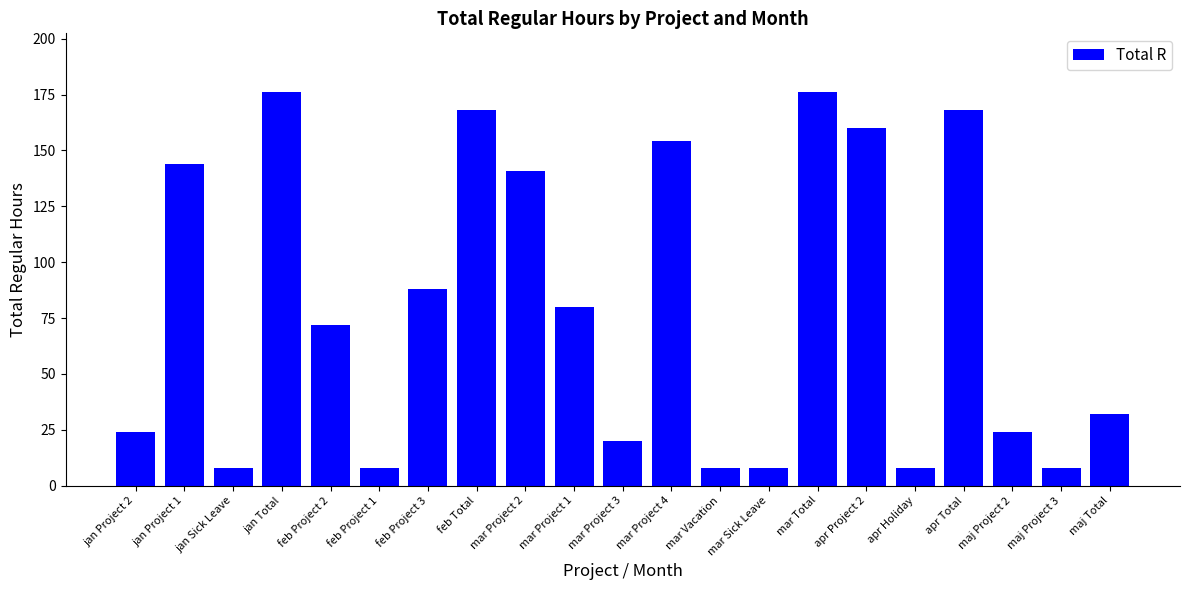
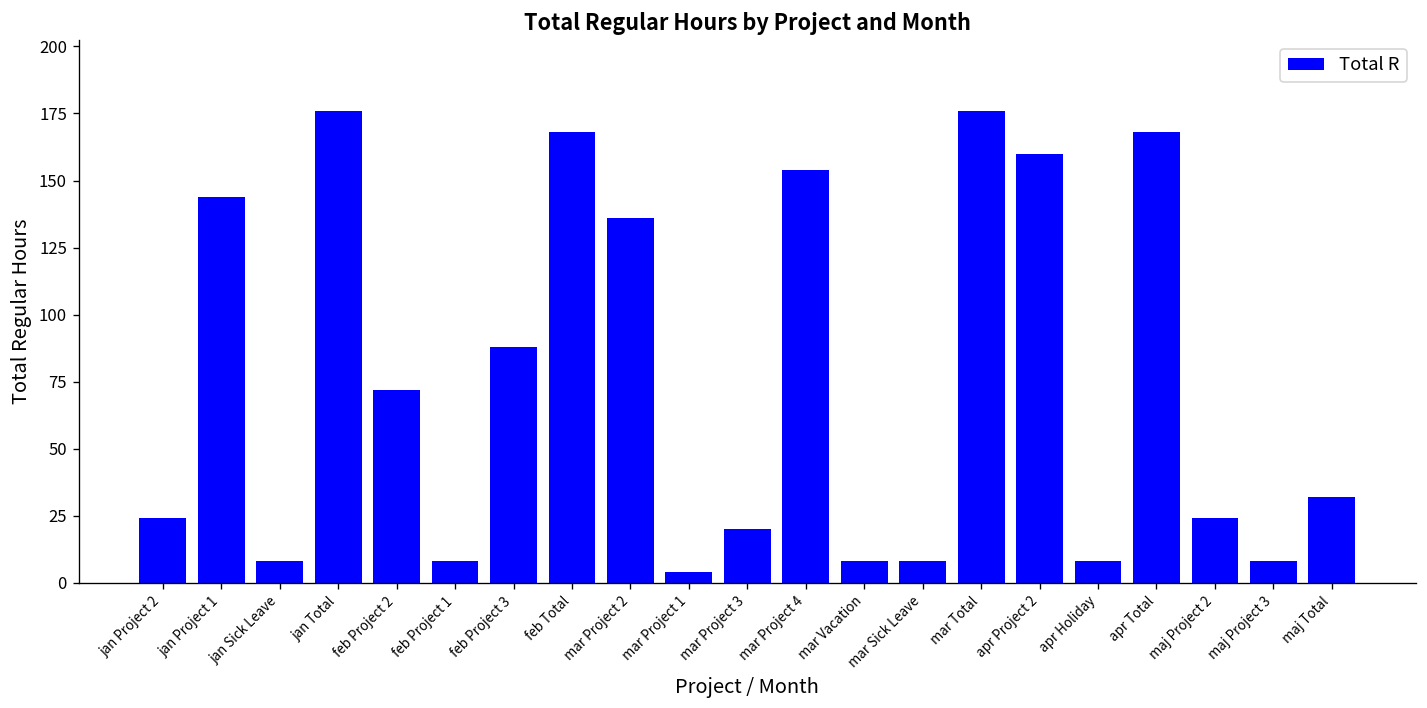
mar Project 2: 141 -> 136
mar Project 1: 80 -> 4
